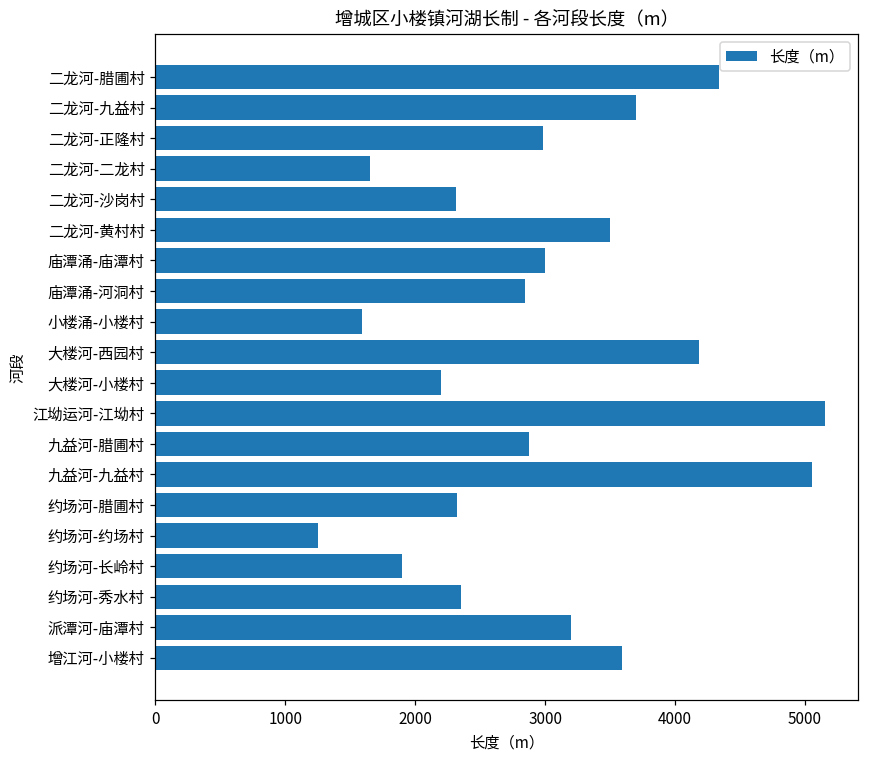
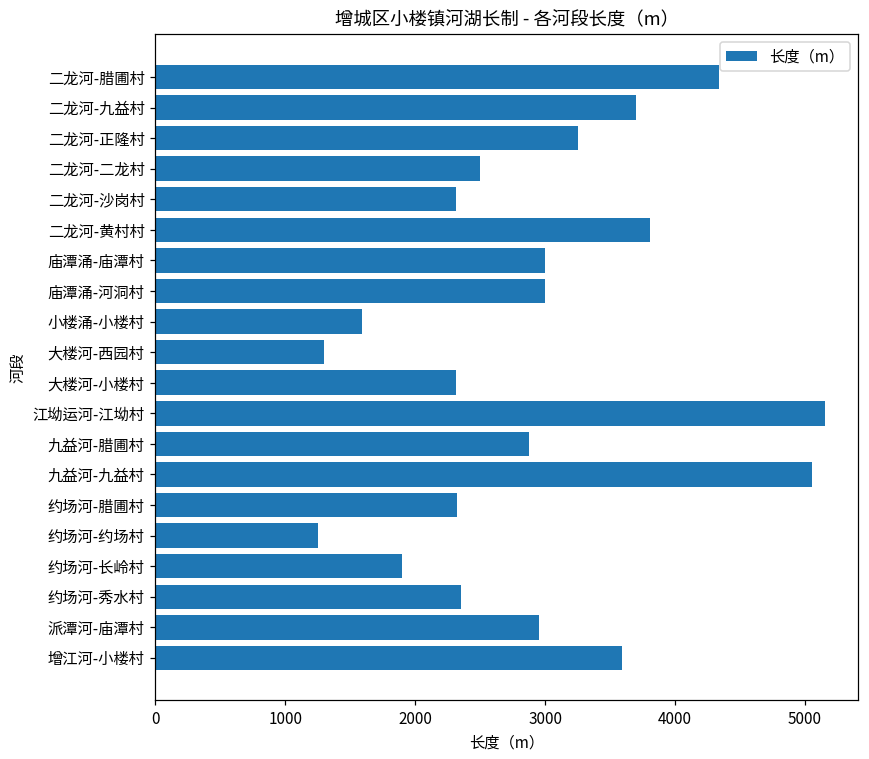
二龙河-正隆村: 2990 -> 3250
二龙河-二龙村: 1650 -> 2500
二龙河-黄村村: 3500 -> 3810
庙潭涌-河洞村: 2850 -> 3000
大楼河-西园村: 4180 -> 1300
大楼河-小楼村: 2200 -> 2310
派潭河-庙潭村: 3200 -> 2950
